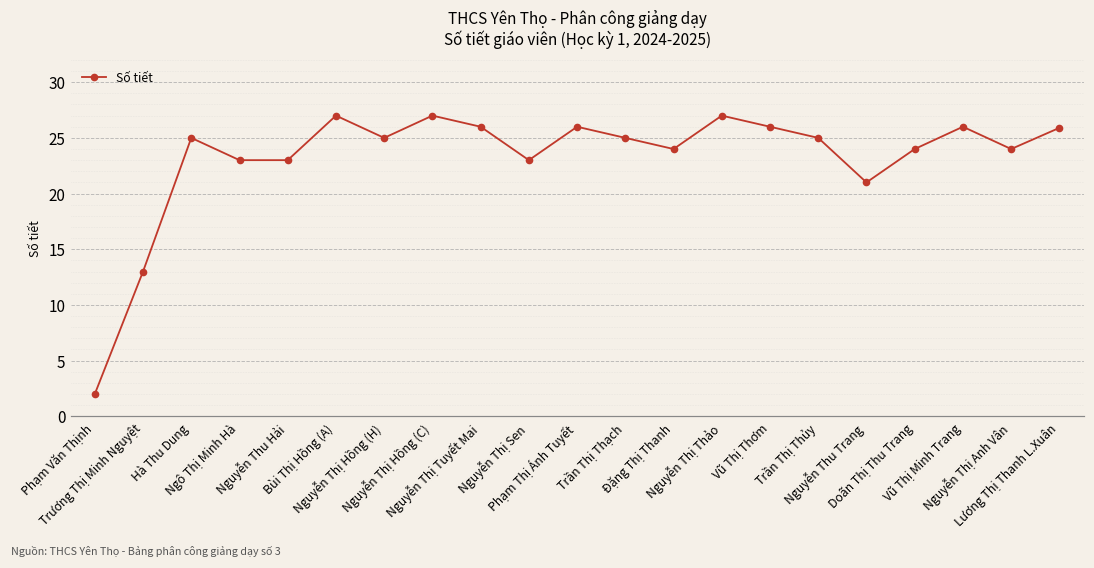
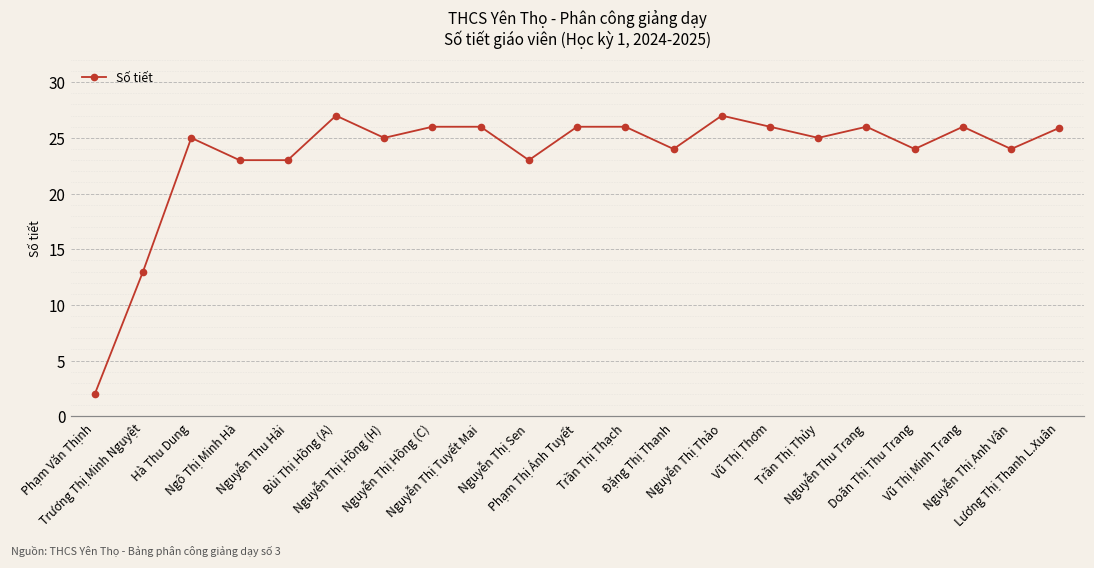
Nguyễn Thị Hồng (C): 27 -> 26
Trần Thị Thạch: 25 -> 26
Nguyễn Thu Trang: 21 -> 26
